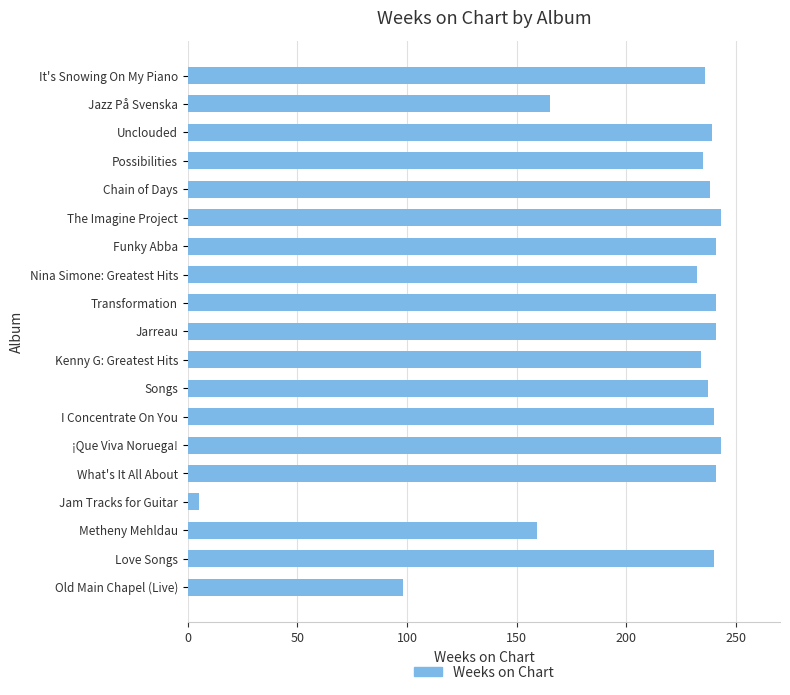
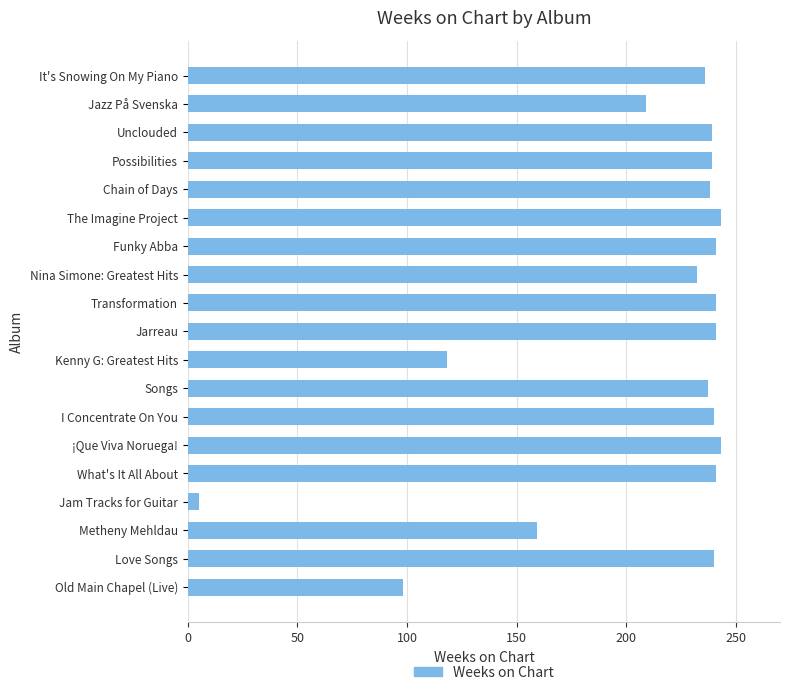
Jazz På Svenska: 165 -> 209
Possibilities: 235 -> 239
Kenny G: Greatest Hits: 234 -> 118
